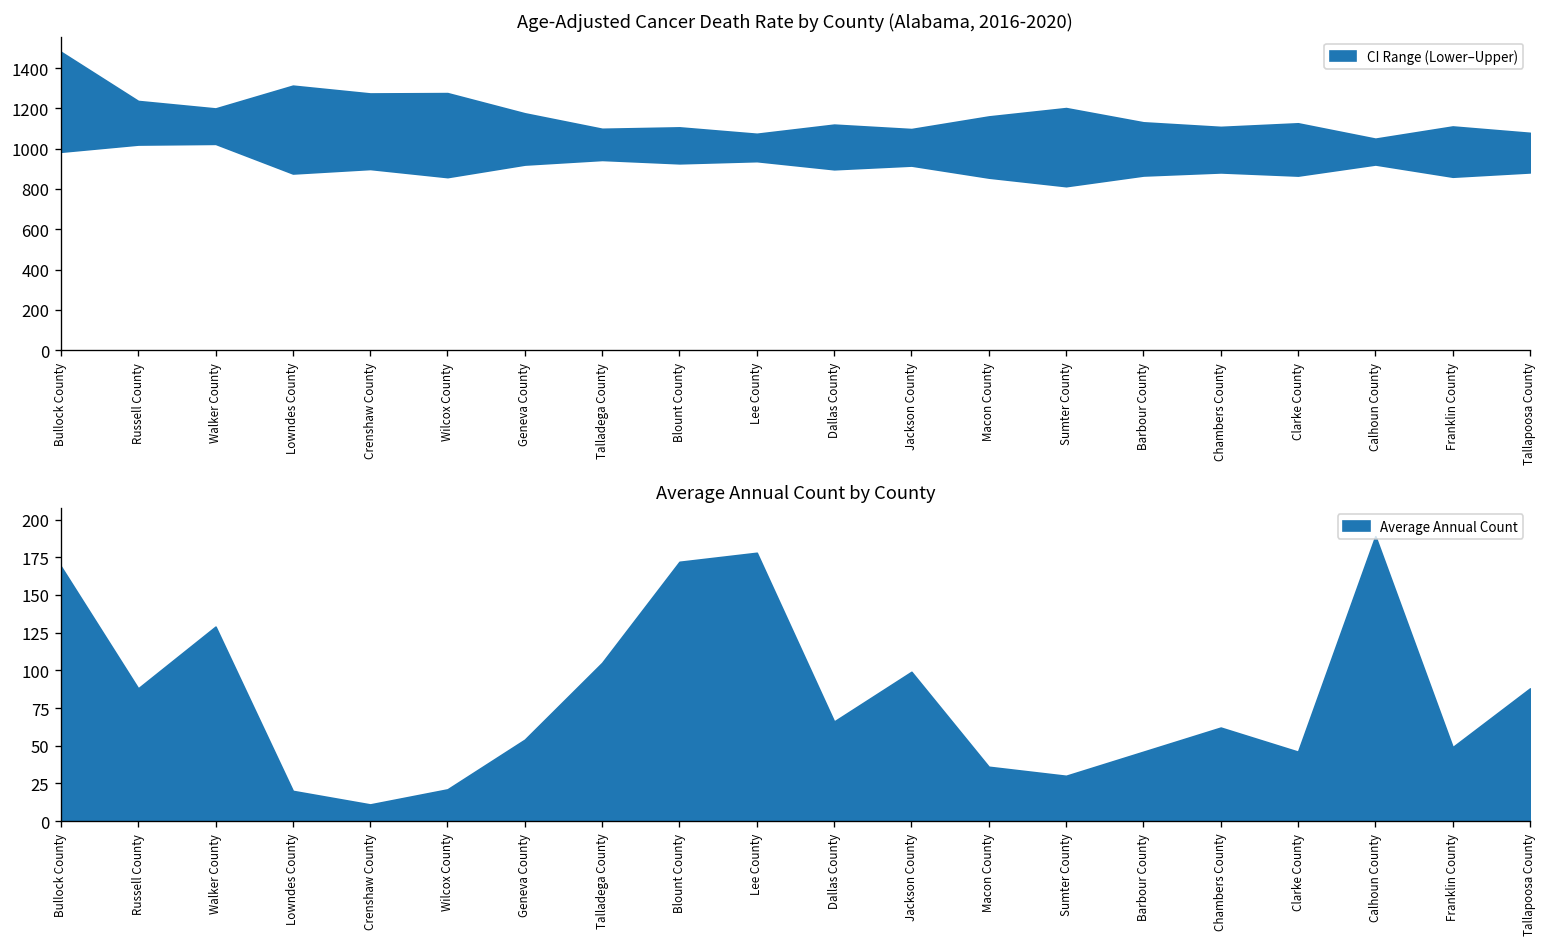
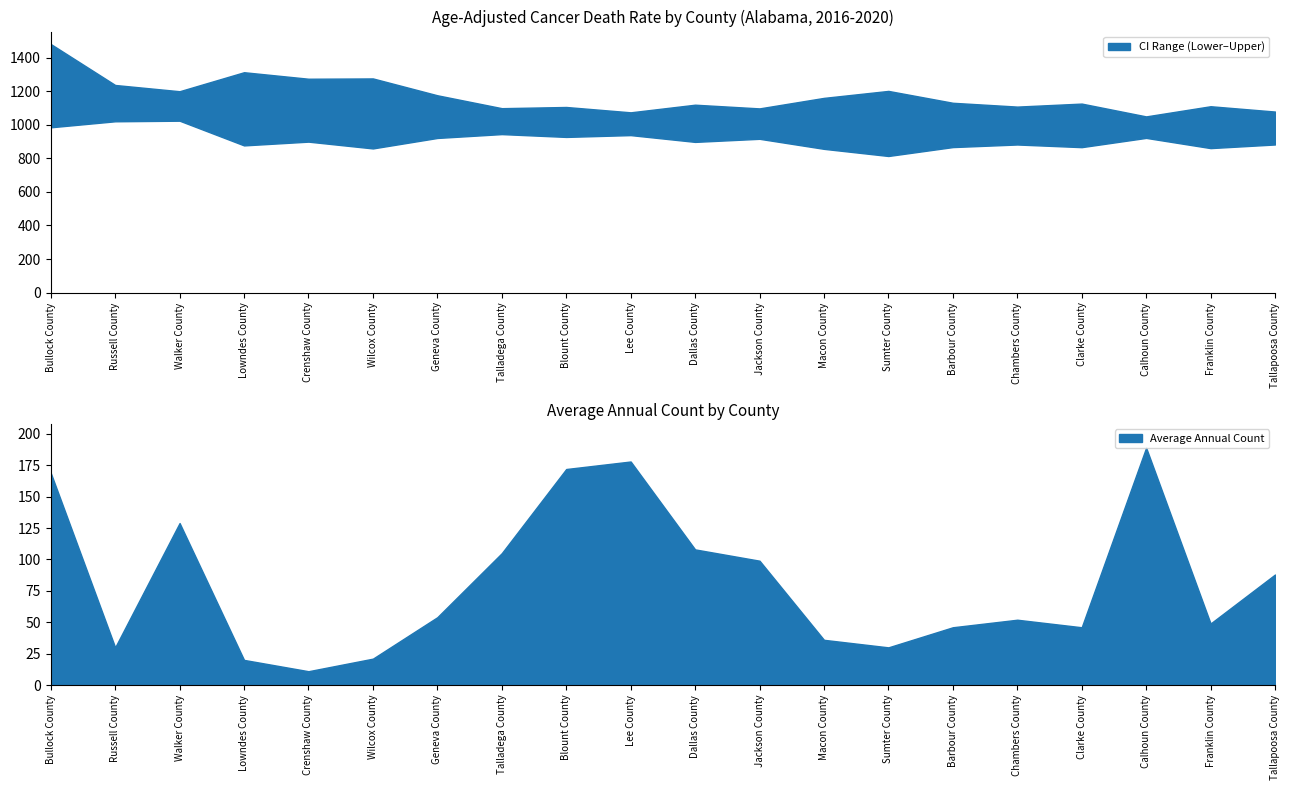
Average Annual Count by County, Russell County: 88 -> 30
Average Annual Count by County, Dallas County: 66 -> 108
Average Annual Count by County, Chambers County: 62 -> 52
